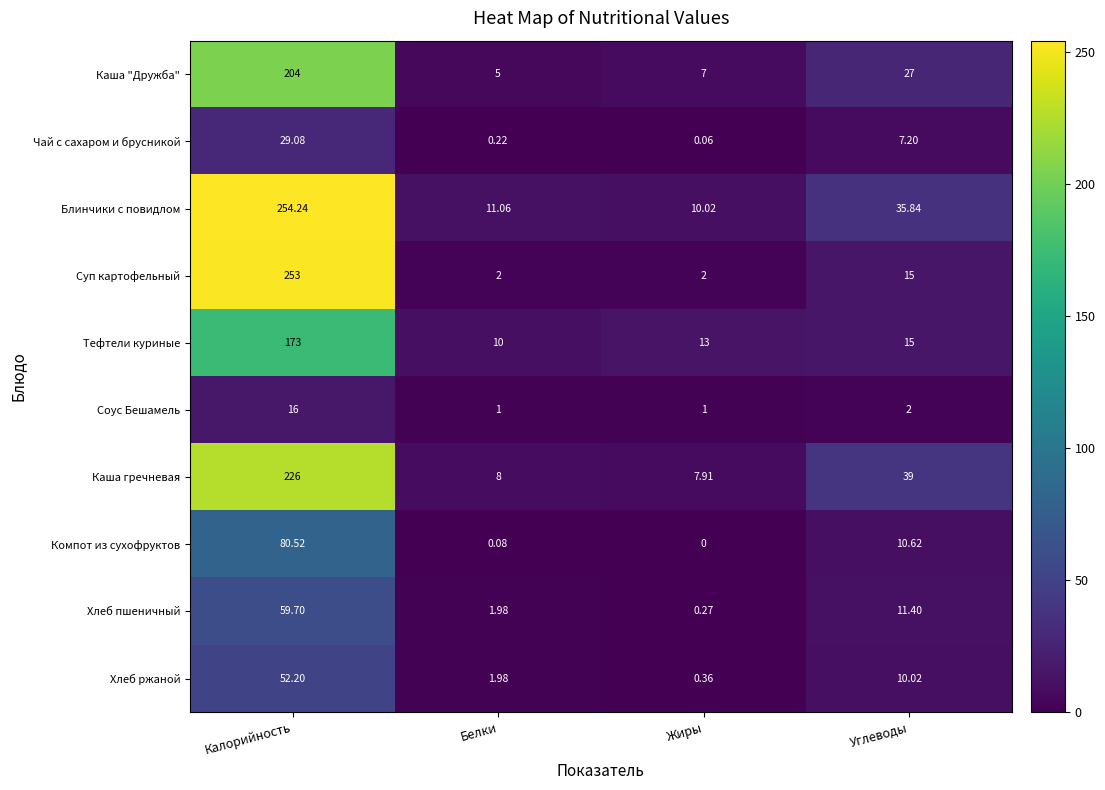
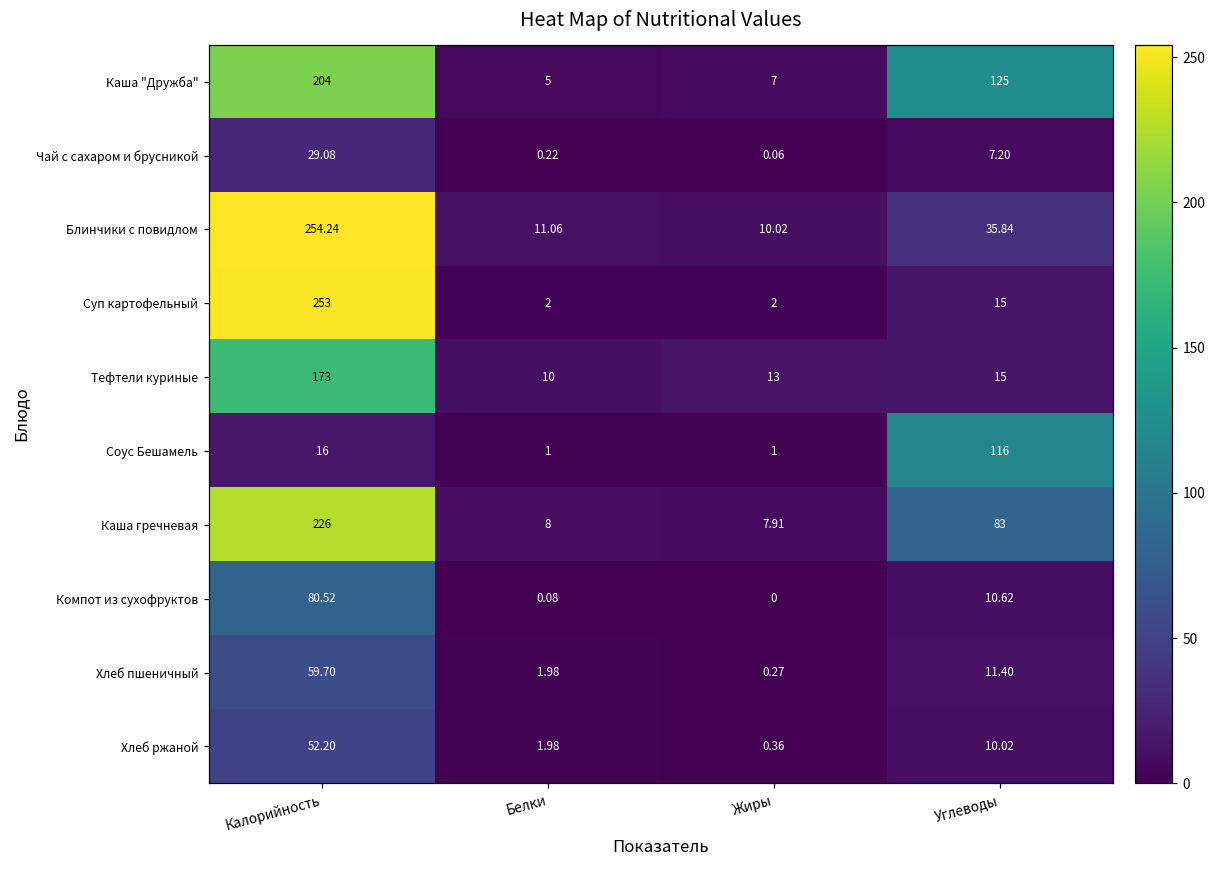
Каша "Дружба", Углеводы: 27 -> 125
Соус Бешамель, Углеводы: 2 -> 116
Каша гречневая, Углеводы: 39 -> 83
